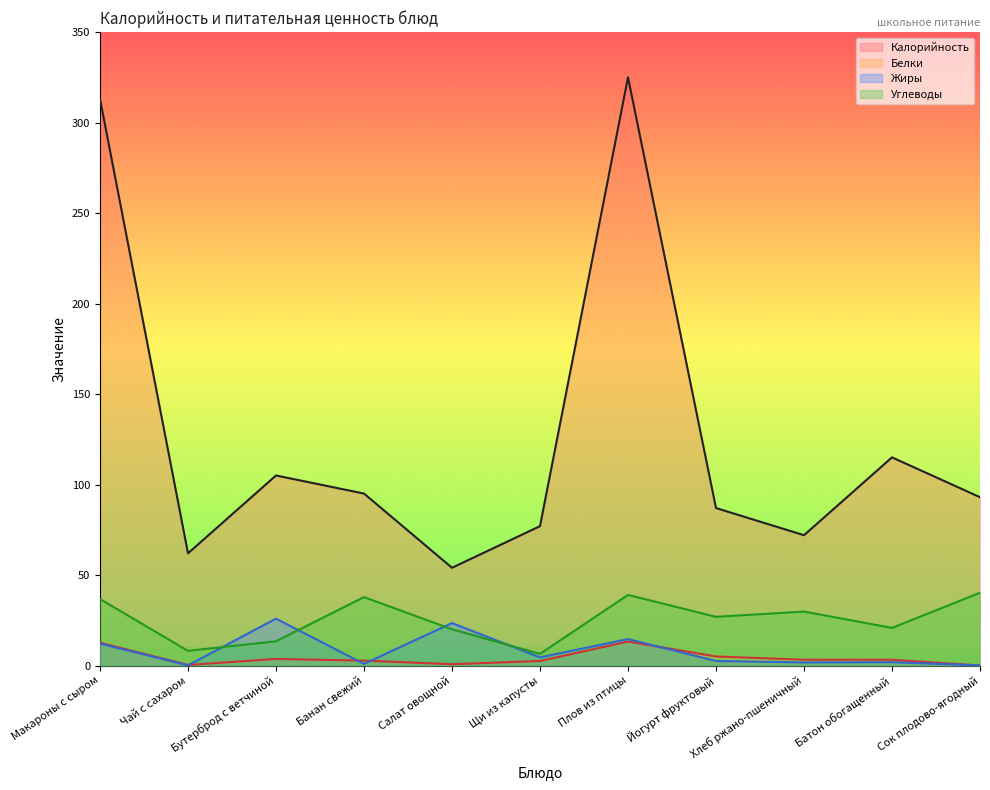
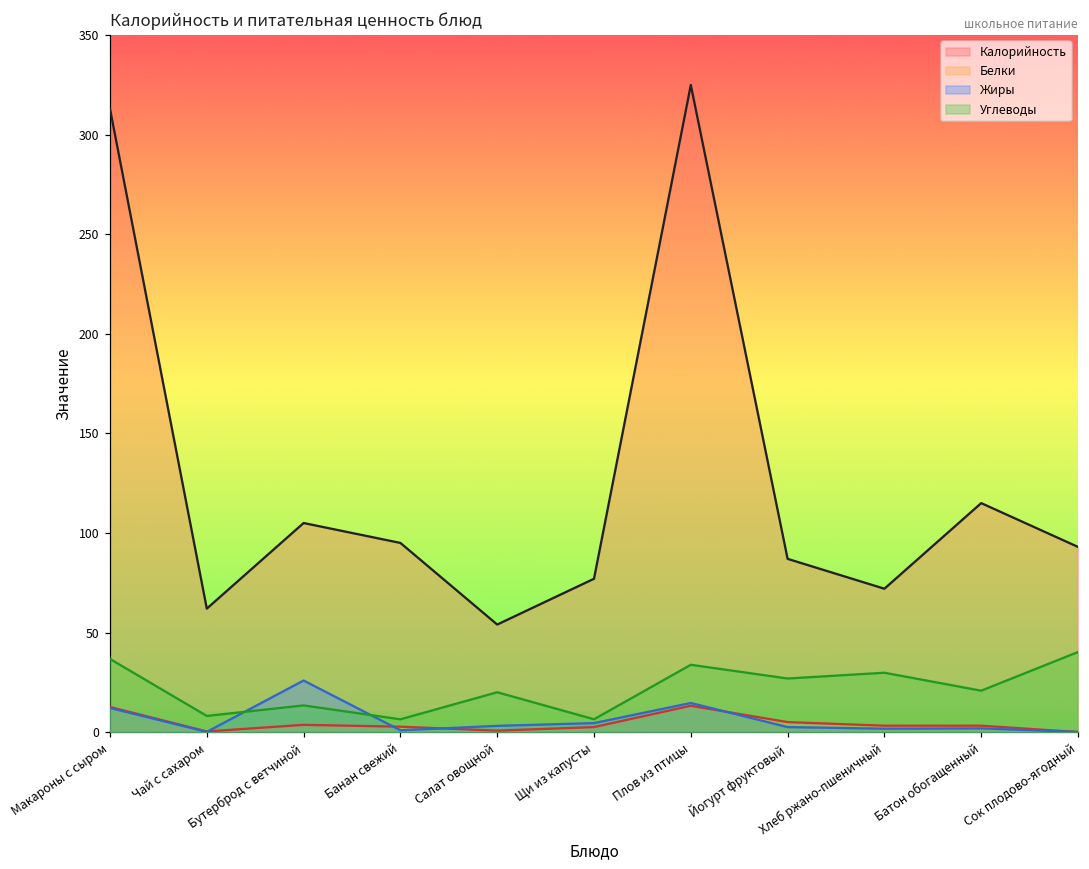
Углеводы, Банан свежий: 38 -> 6
Жиры, Салат овощной: 23 -> 3
Углеводы, Плов из птицы: 39 -> 34
